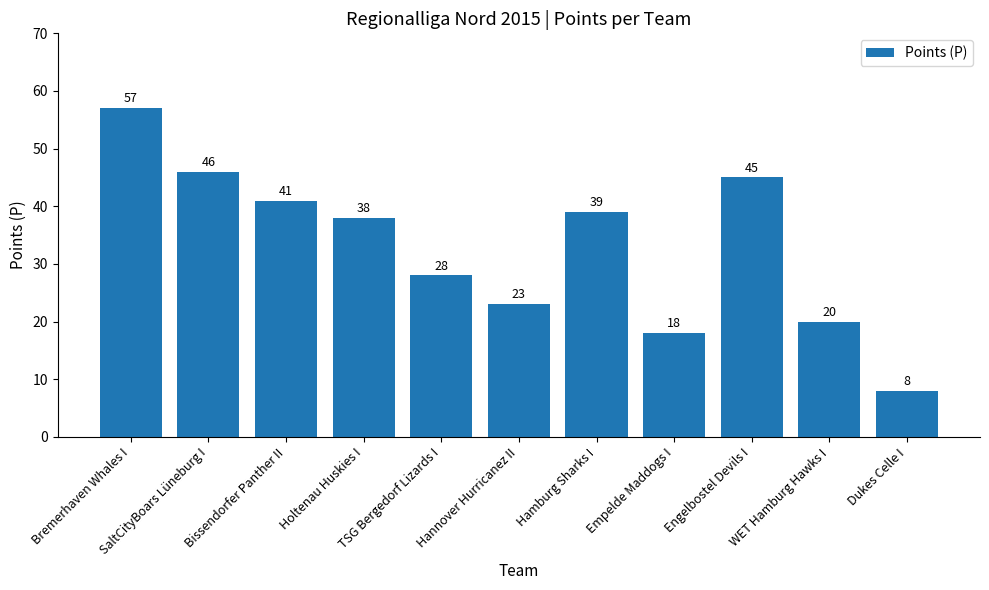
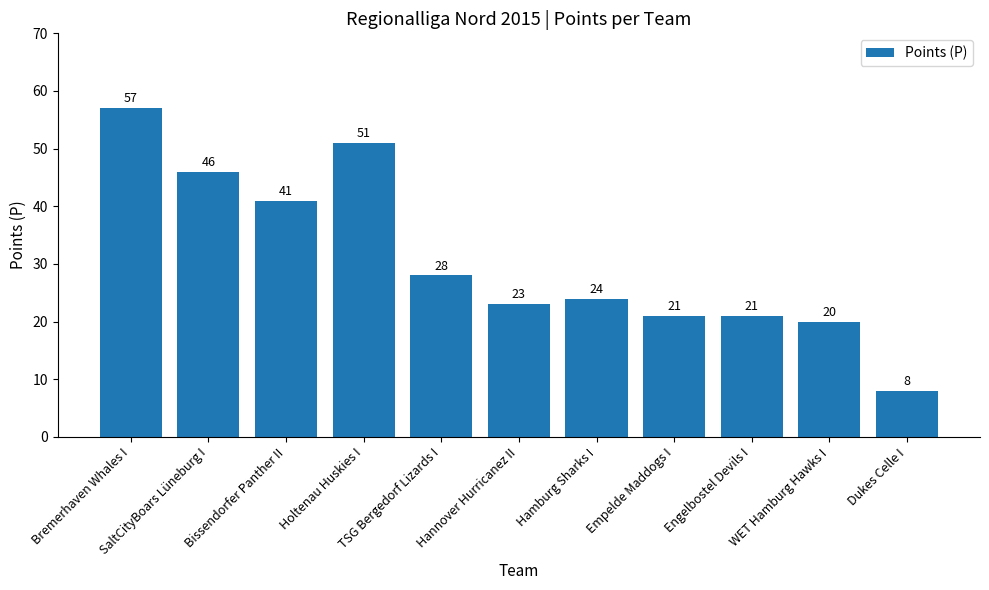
Holtenau Huskies I: 38 -> 51
Hamburg Sharks I: 39 -> 24
Empelde Maddogs I: 18 -> 21
Engelbostel Devils I: 45 -> 21
